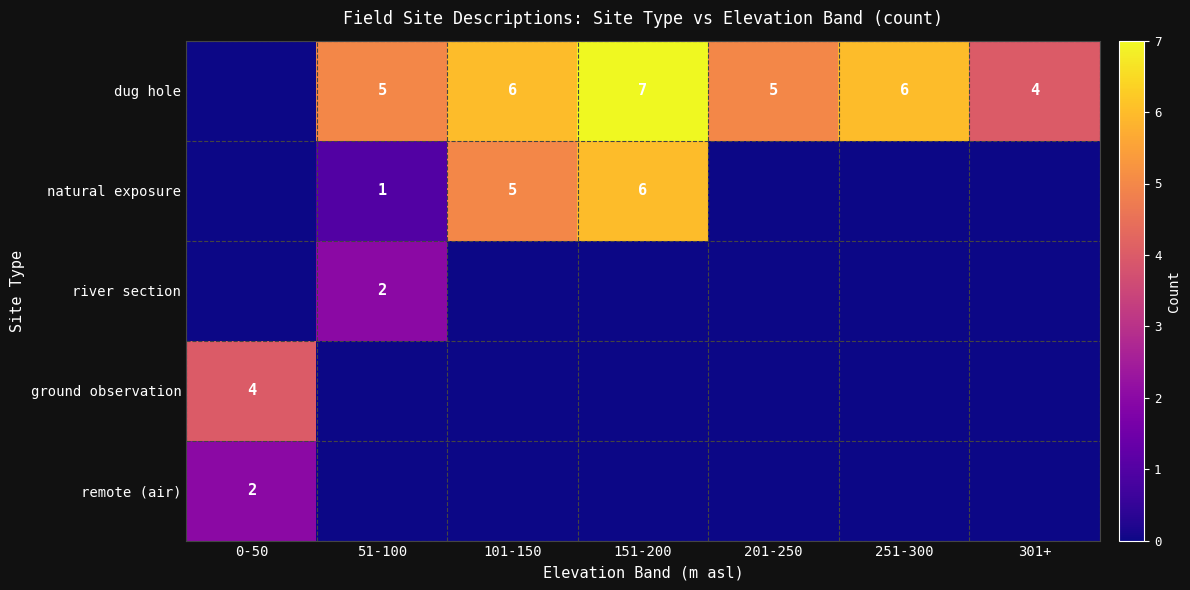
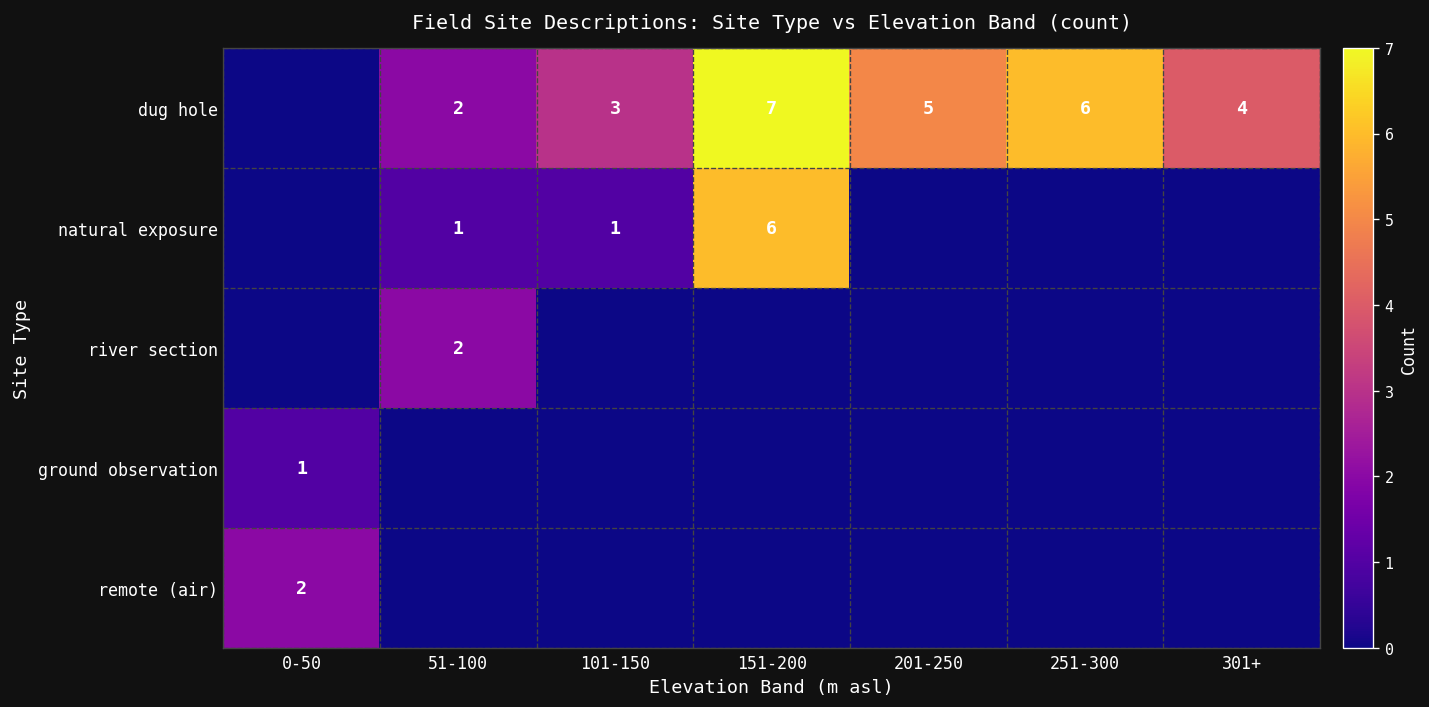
dug hole, 51-100: 5 -> 2
dug hole, 101-150: 6 -> 3
natural exposure, 101-150: 5 -> 1
ground observation, 0-50: 4 -> 1
